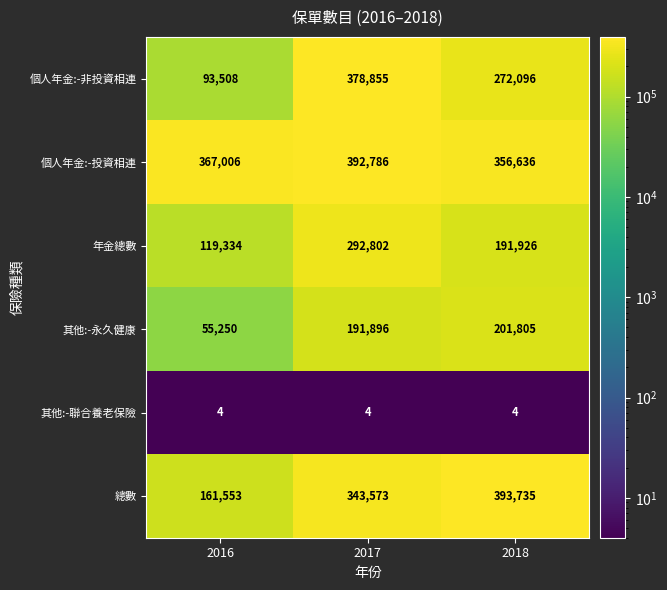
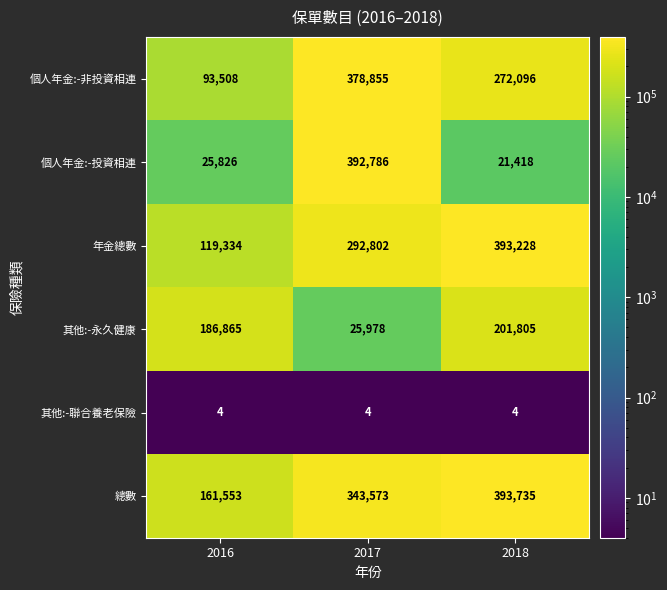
個人年金:-投資相連, 2016: 367,006 -> 25,826
個人年金:-投資相連, 2018: 356,636 -> 21,418
年金總數, 2018: 191,926 -> 393,228
其他:-永久健康, 2016: 55,250 -> 186,865
其他:-永久健康, 2017: 191,896 -> 25,978
